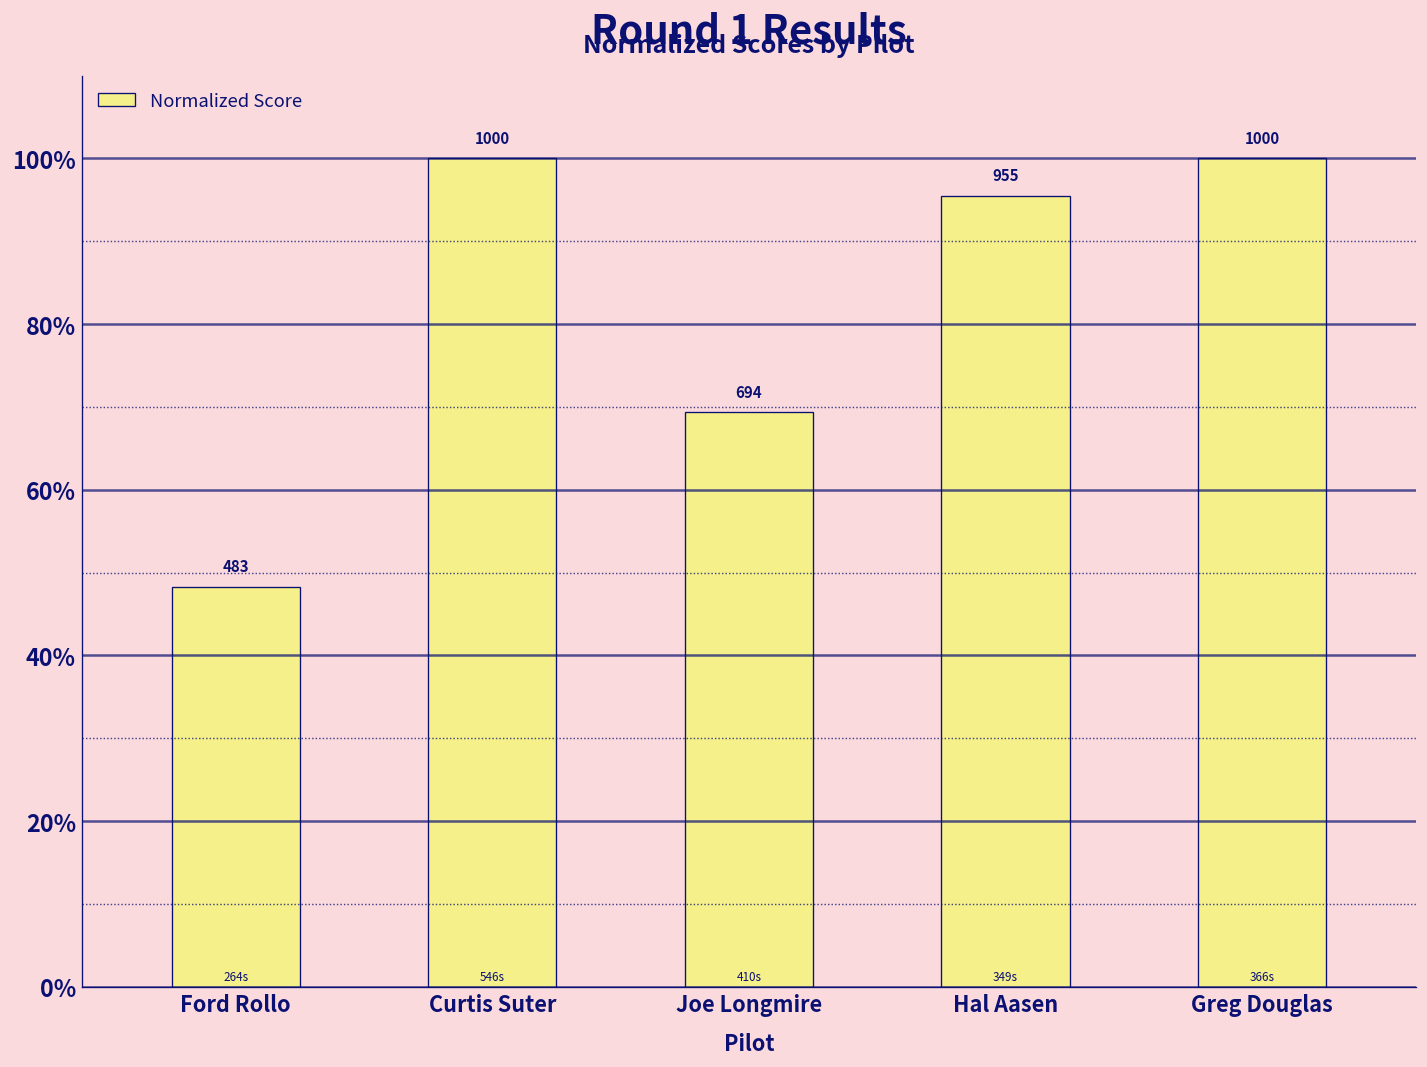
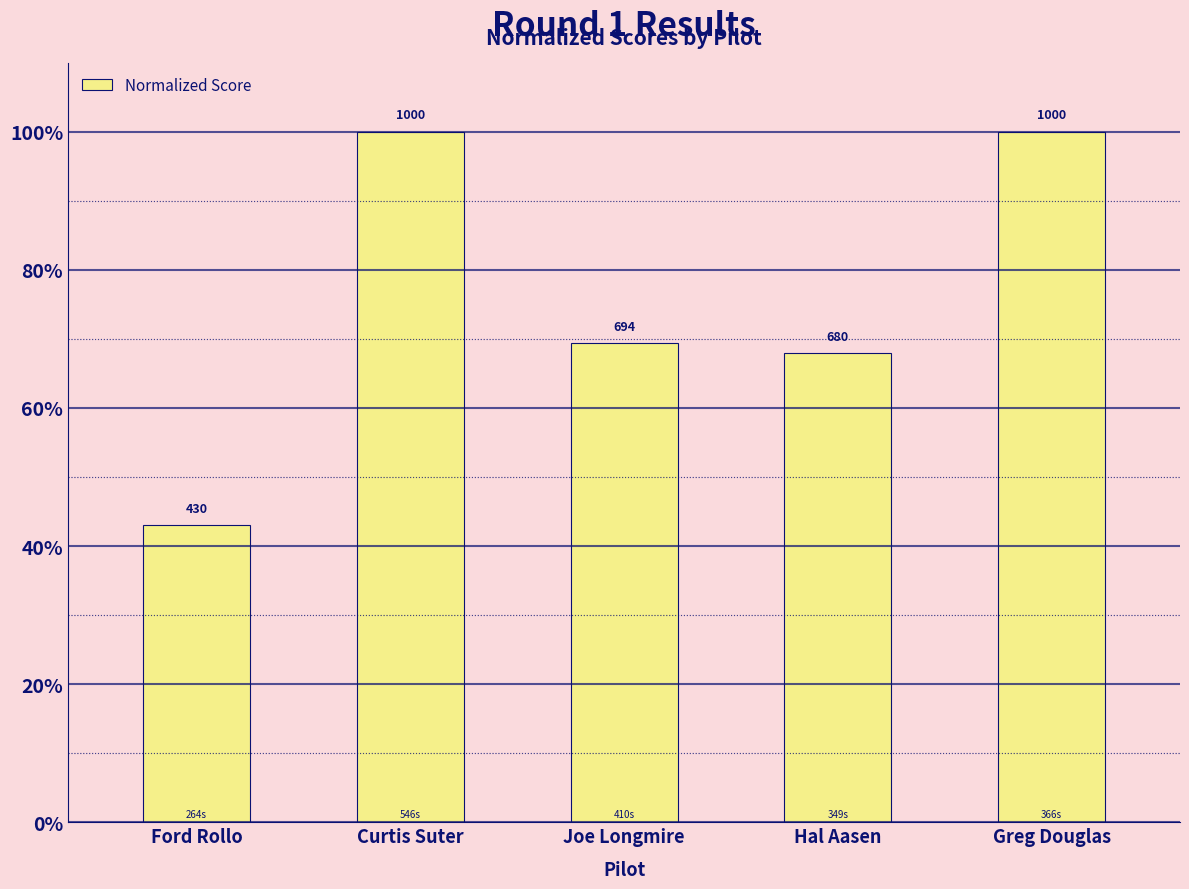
Ford Rollo: 483 -> 430
Hal Aasen: 955 -> 680
